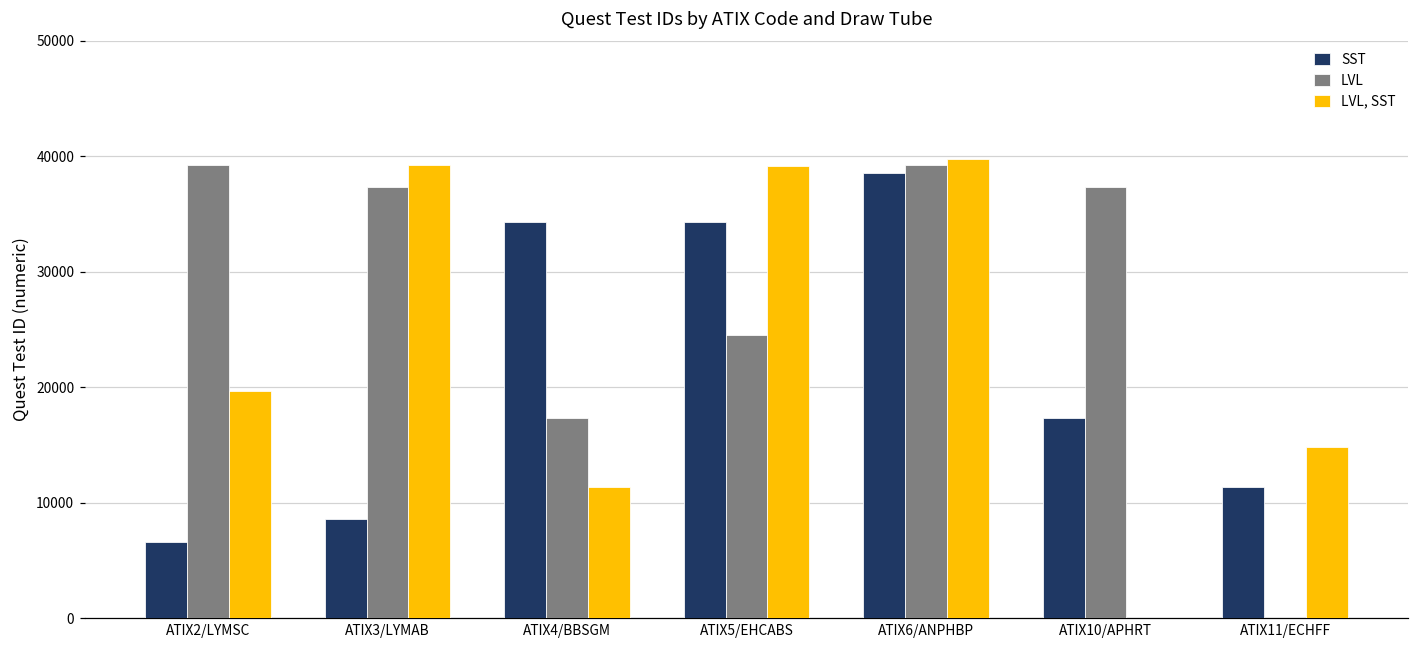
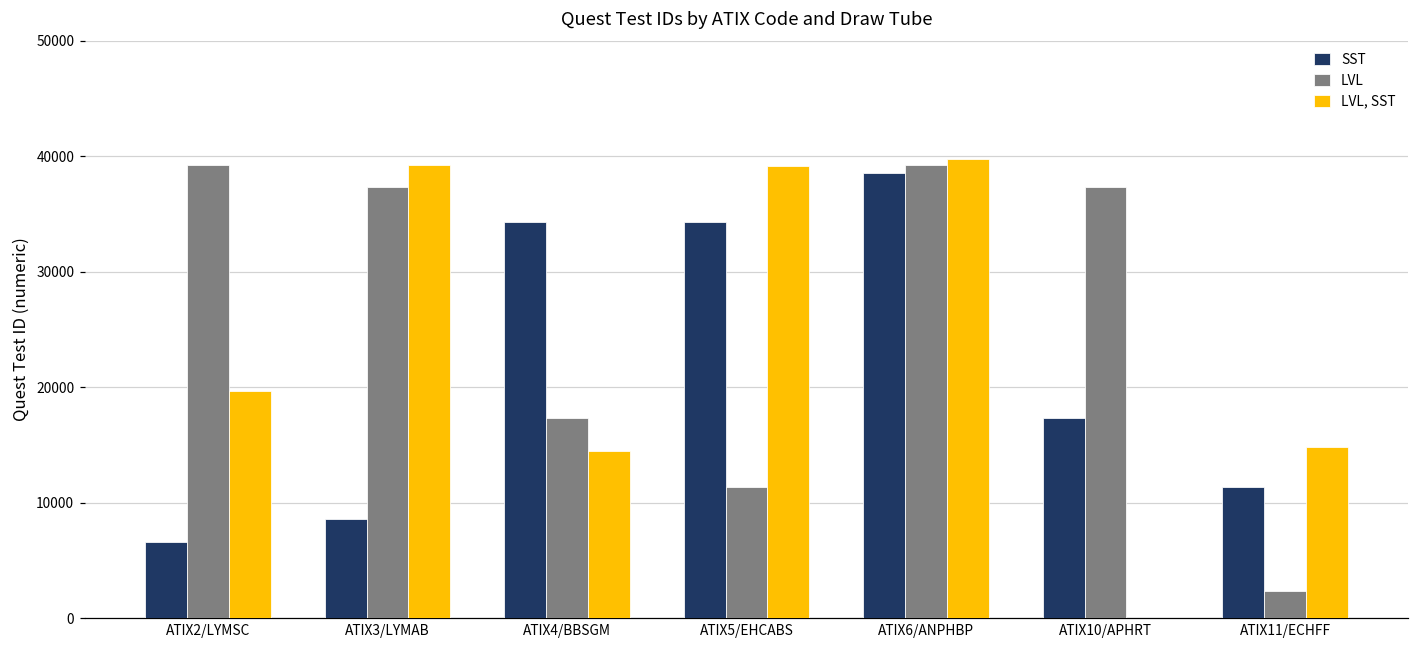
LVL, SST, ATIX4/BBSGM: 11400 -> 14500
LVL, ATIX5/EHCABS: 24500 -> 11400
LVL, ATIX11/ECHFF: 0 -> 2400
